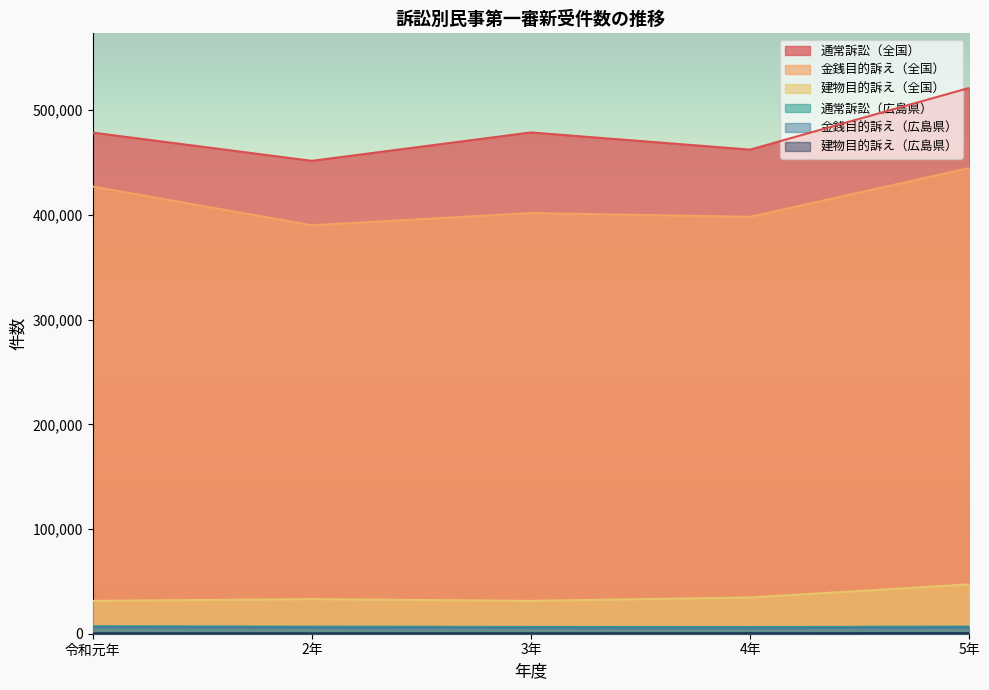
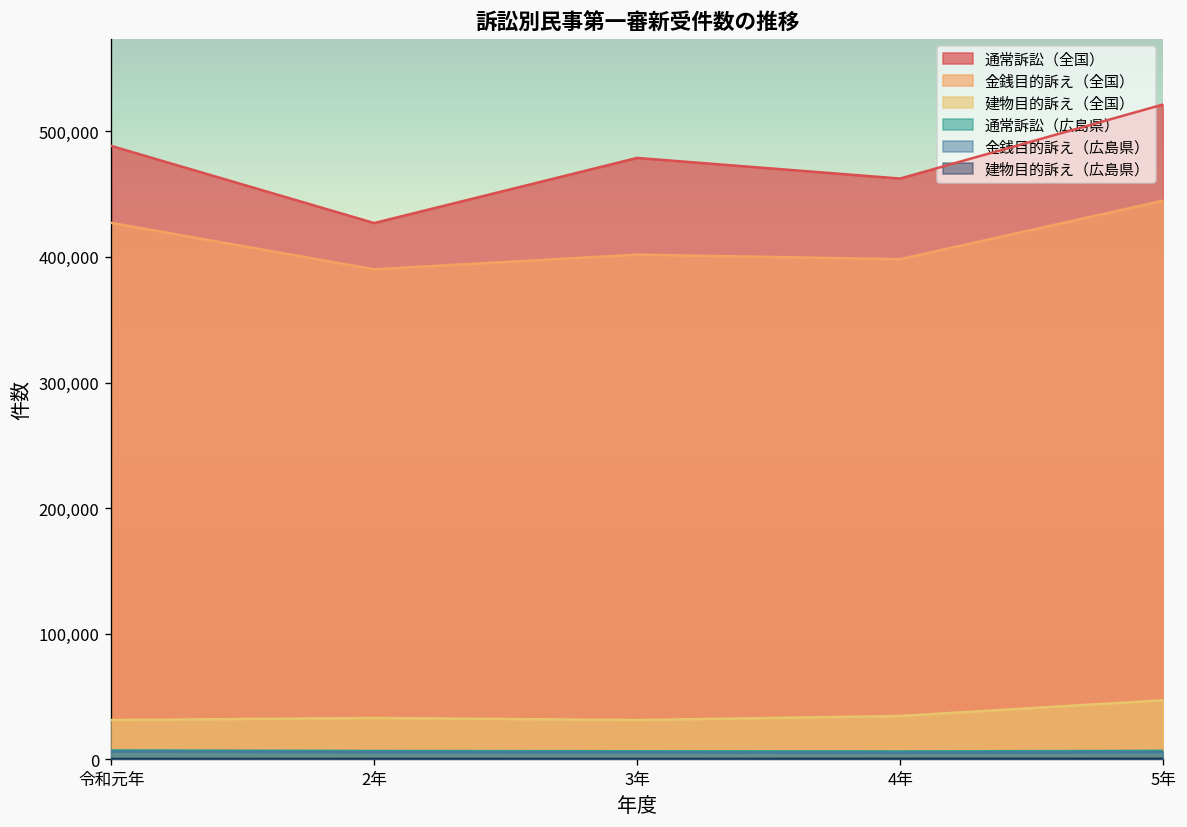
通常訴訟（全国）, 令和元年: 479,000 -> 488,000
通常訴訟（全国）, 2年: 452,000 -> 427,000
